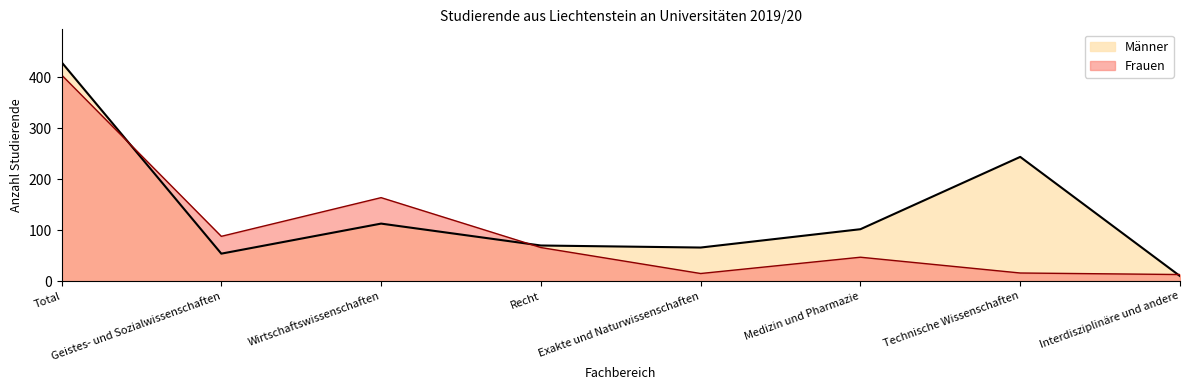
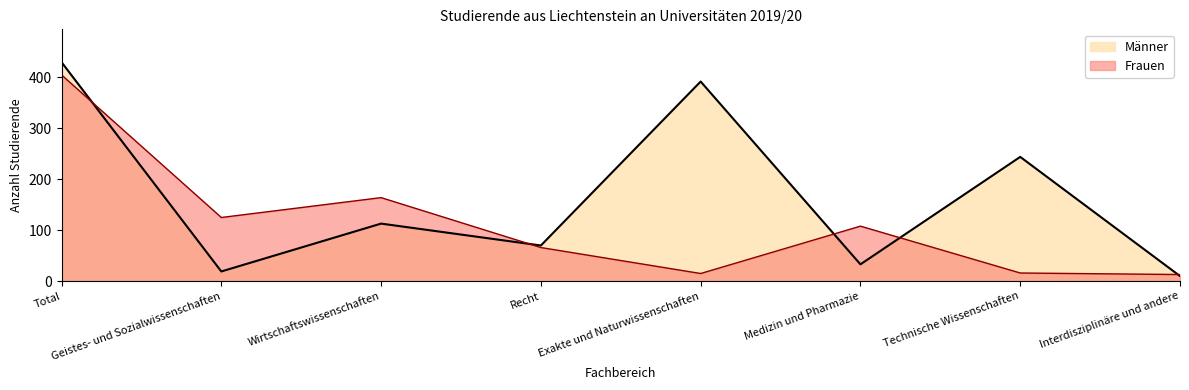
Männer, Geistes- und Sozialwissenschaften: 50 -> 20
Frauen, Geistes- und Sozialwissenschaften: 90 -> 130
Männer, Exakte und Naturwissenschaften: 70 -> 390
Männer, Medizin und Pharmazie: 100 -> 30
Frauen, Medizin und Pharmazie: 50 -> 110
